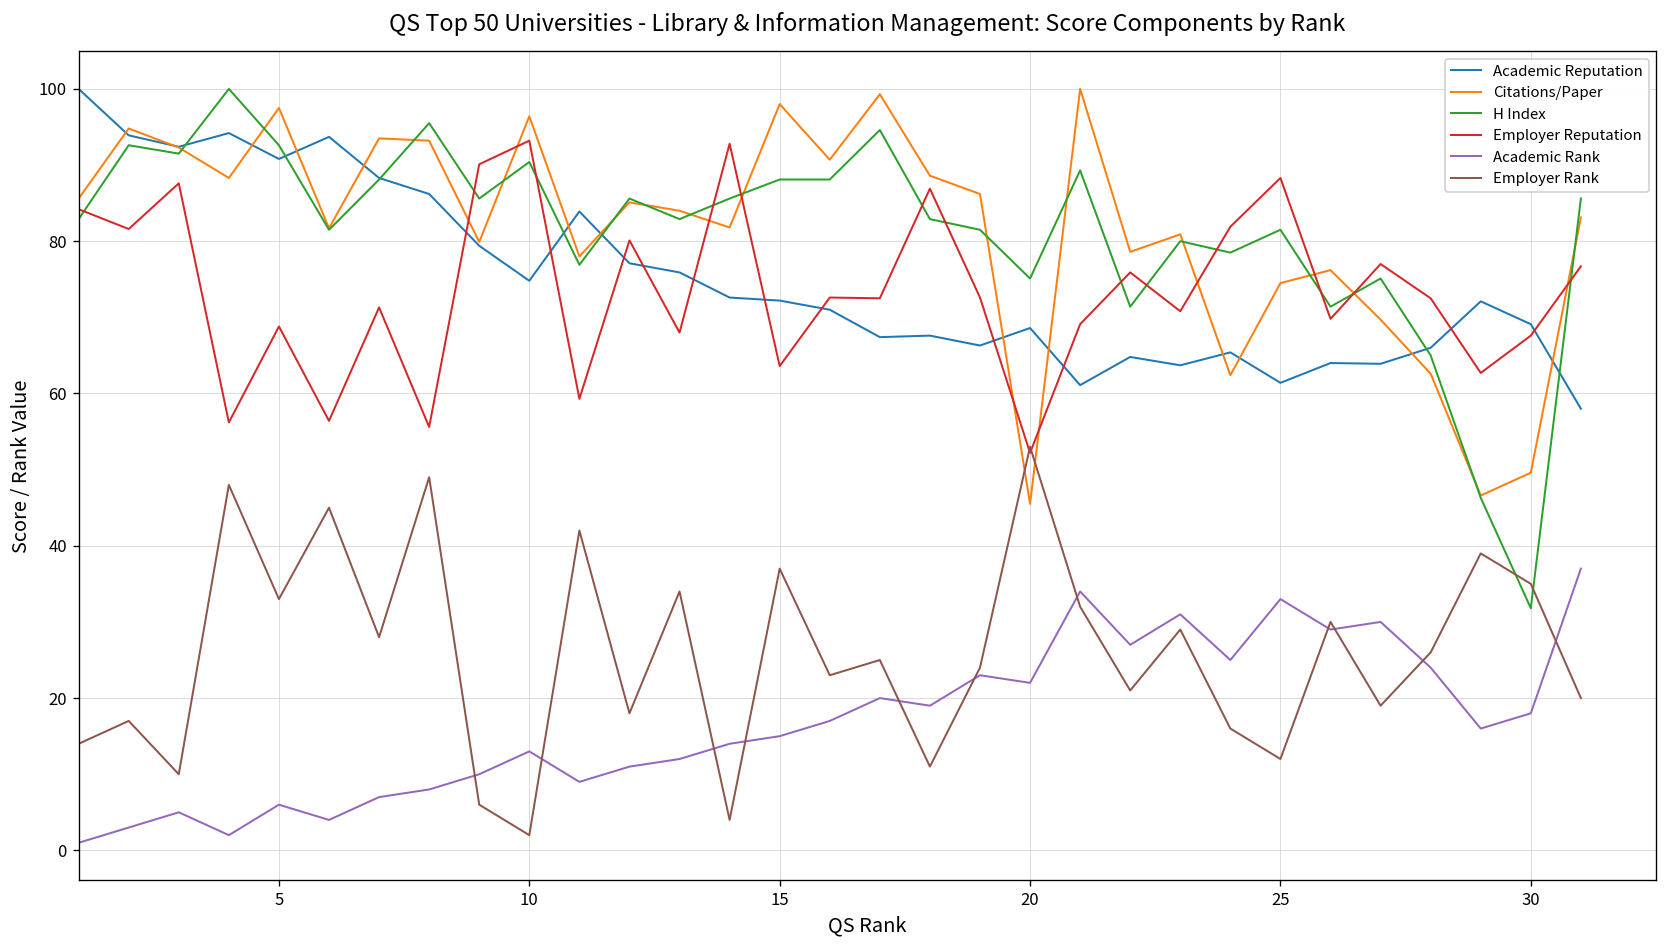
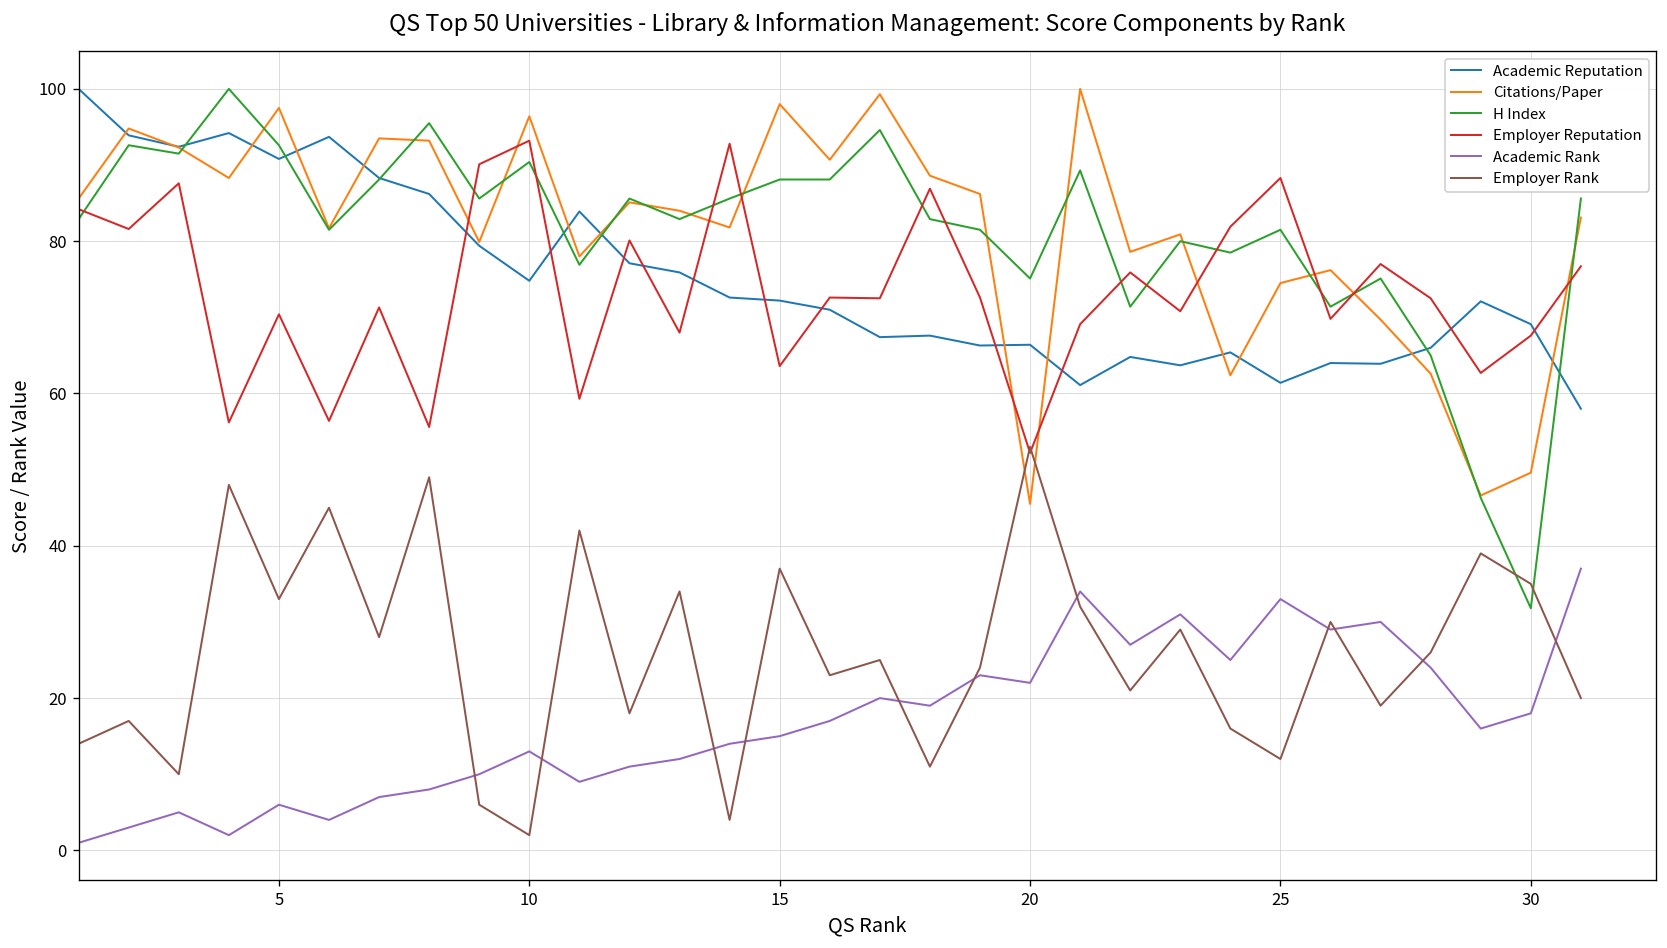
Employer Reputation, 5: 69 -> 70
Academic Reputation, 20: 69 -> 66
